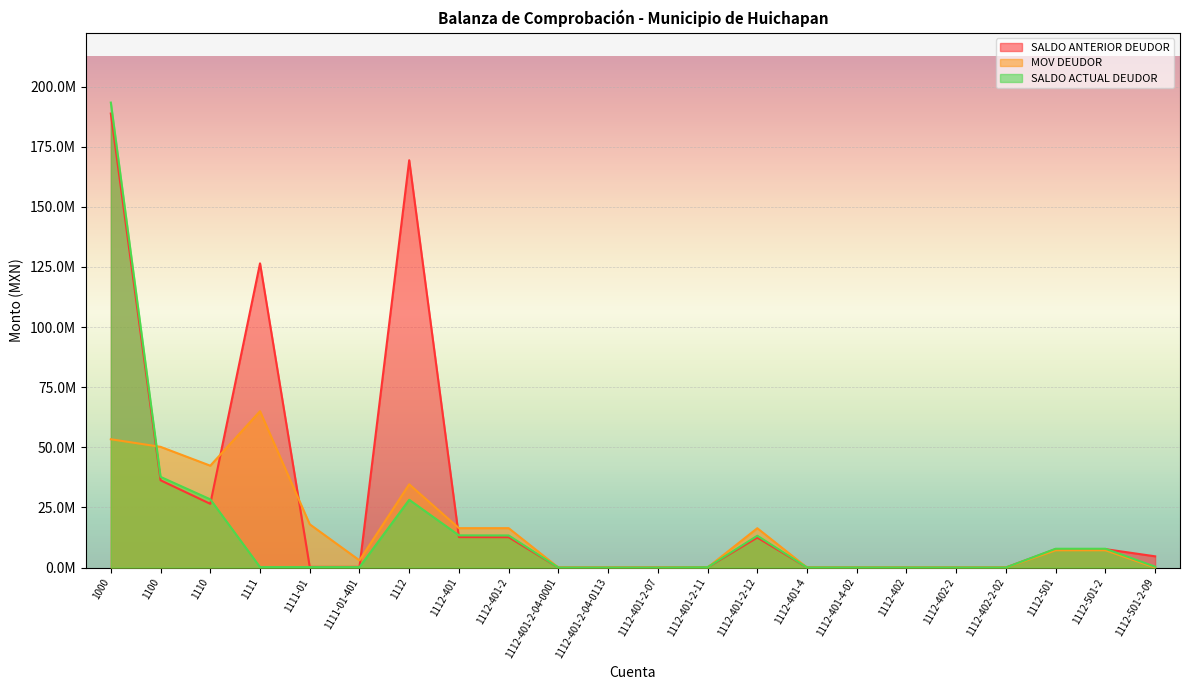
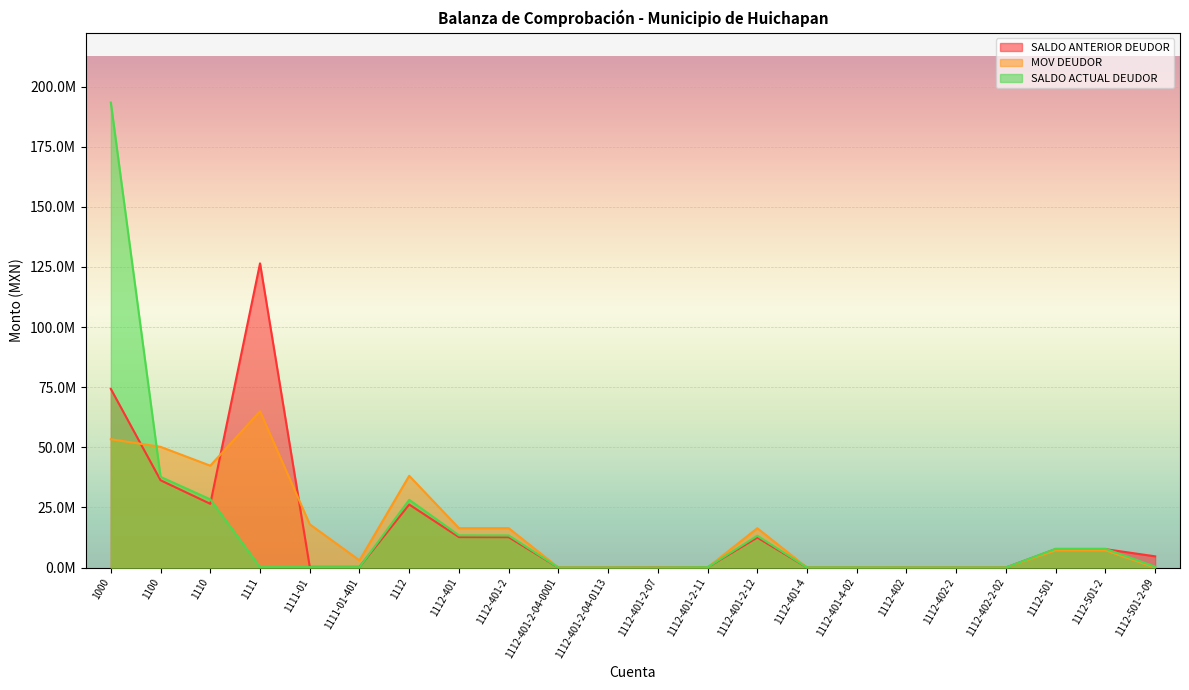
SALDO ANTERIOR DEUDOR, 1000: 189000000 -> 74000000
SALDO ANTERIOR DEUDOR, 1112: 169000000 -> 26000000
MOV DEUDOR, 1112: 35000000 -> 38000000
